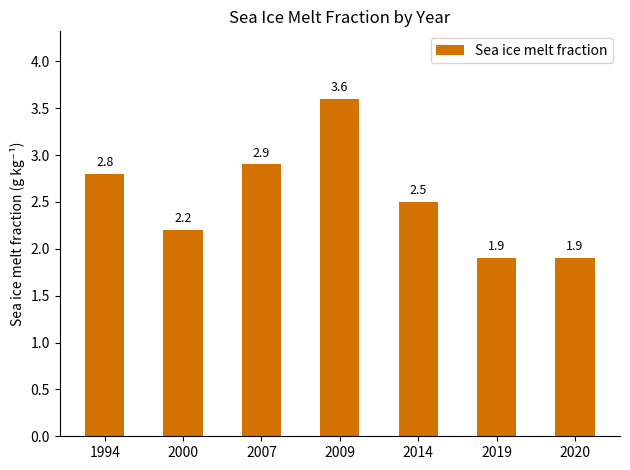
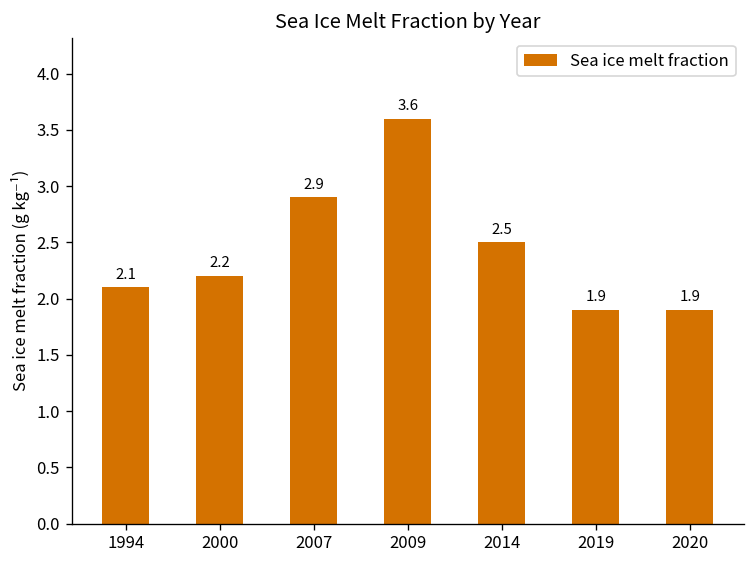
1994: 2.8 -> 2.1
